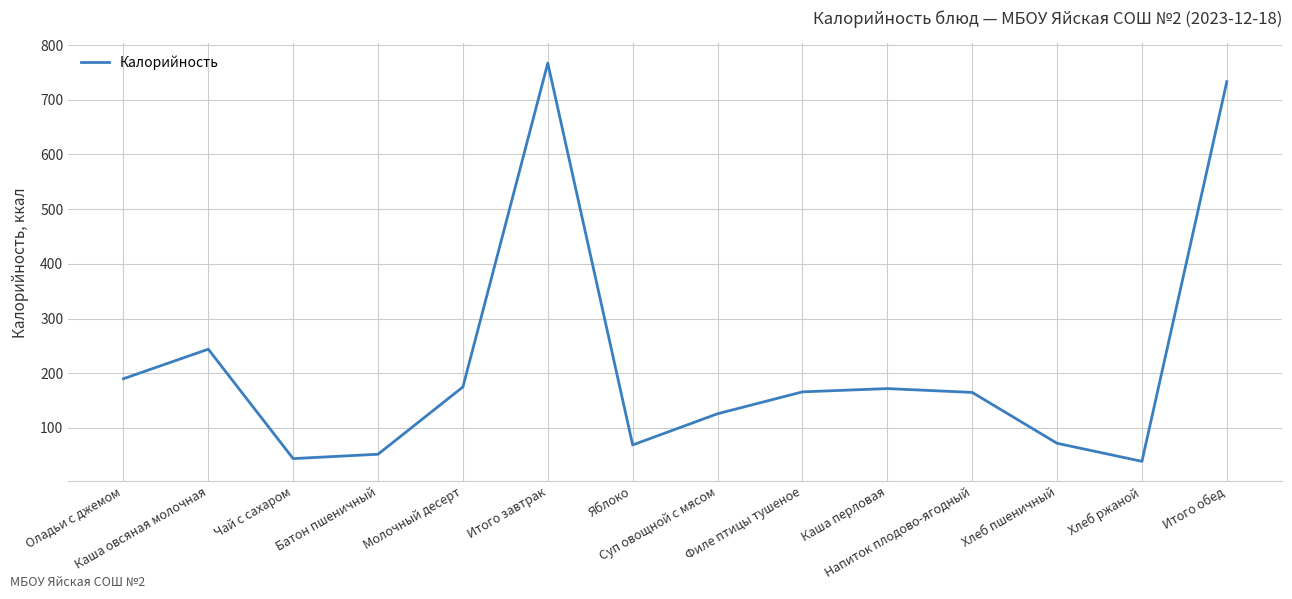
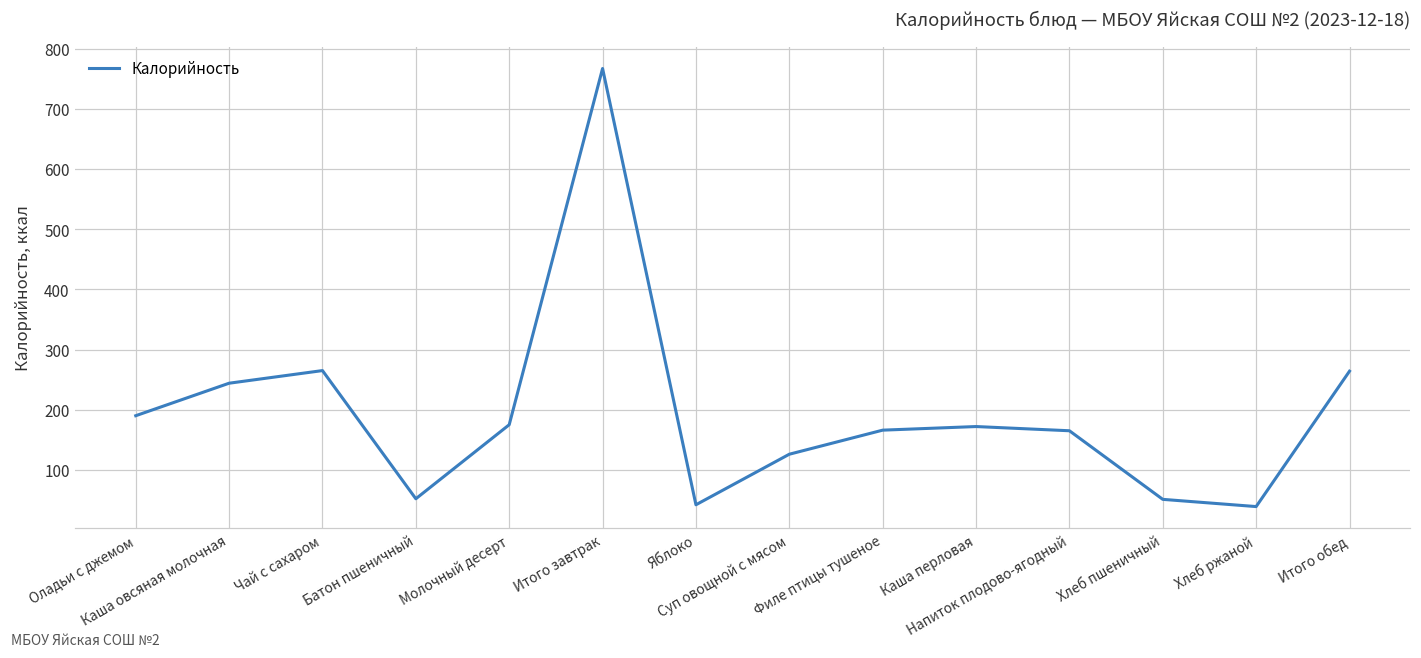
Чай с сахаром: 40 -> 270
Яблоко: 70 -> 40
Хлеб пшеничный: 70 -> 50
Итого обед: 730 -> 260
